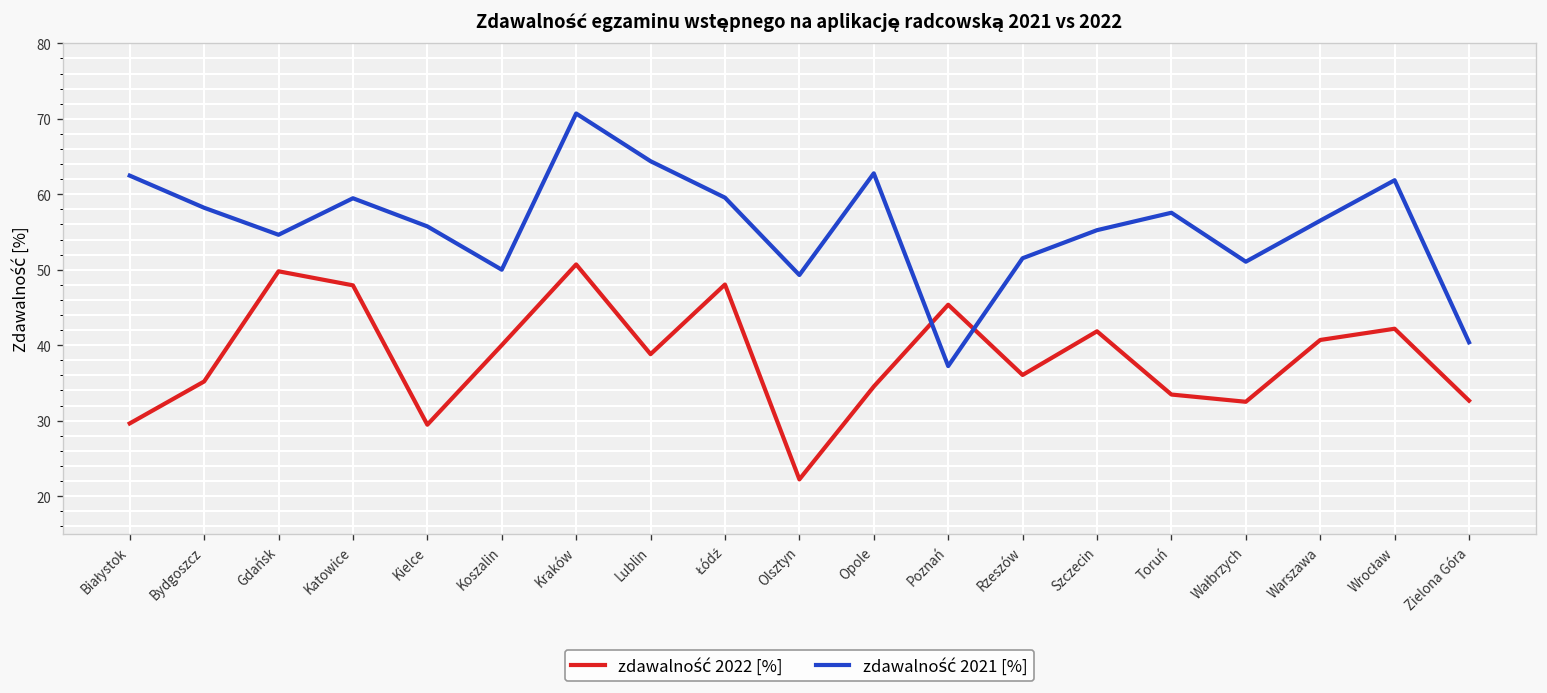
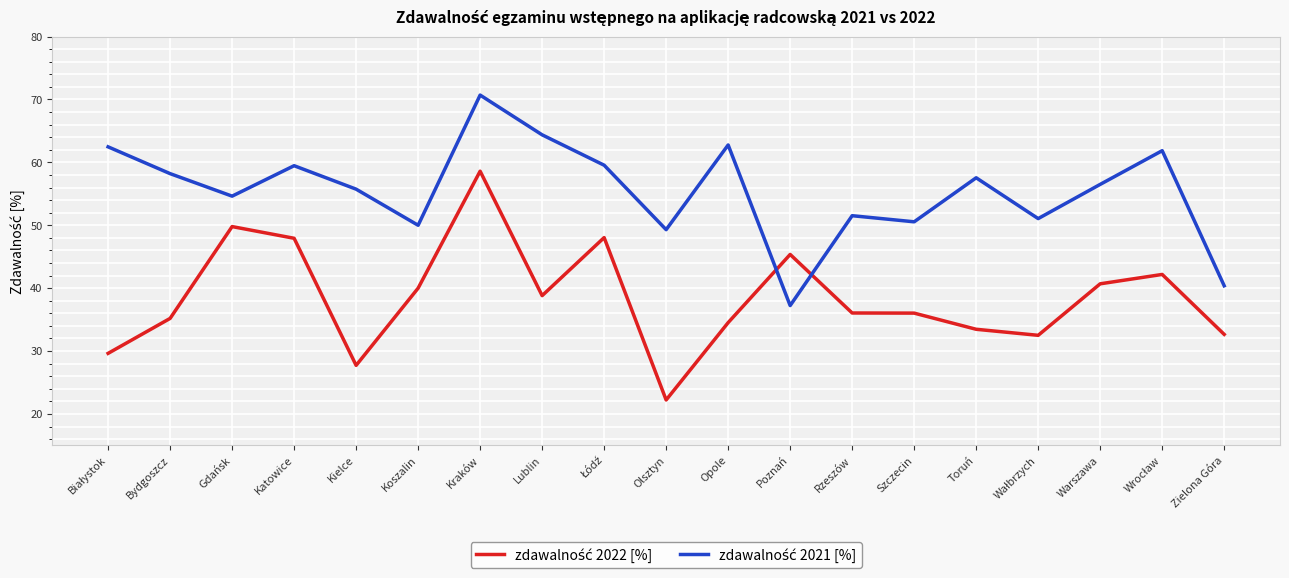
zdawalność 2022 [%], Kielce: 29 -> 28
zdawalność 2022 [%], Kraków: 51 -> 59
zdawalność 2022 [%], Szczecin: 42 -> 36
zdawalność 2021 [%], Szczecin: 55 -> 51
